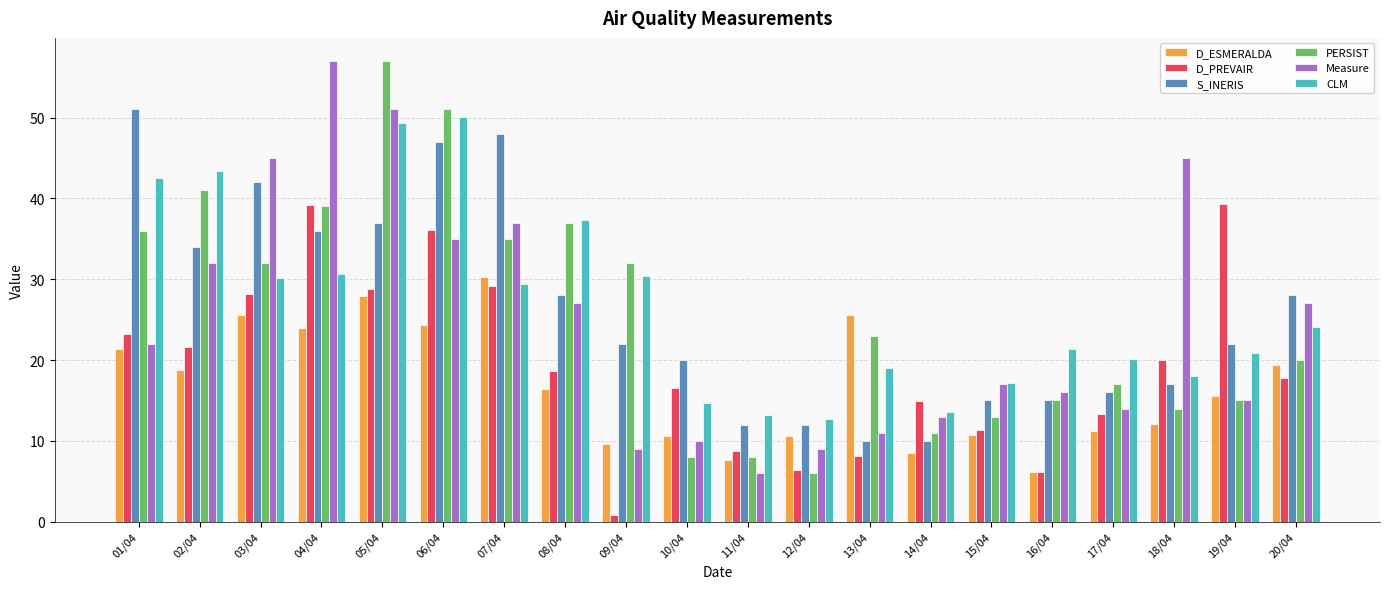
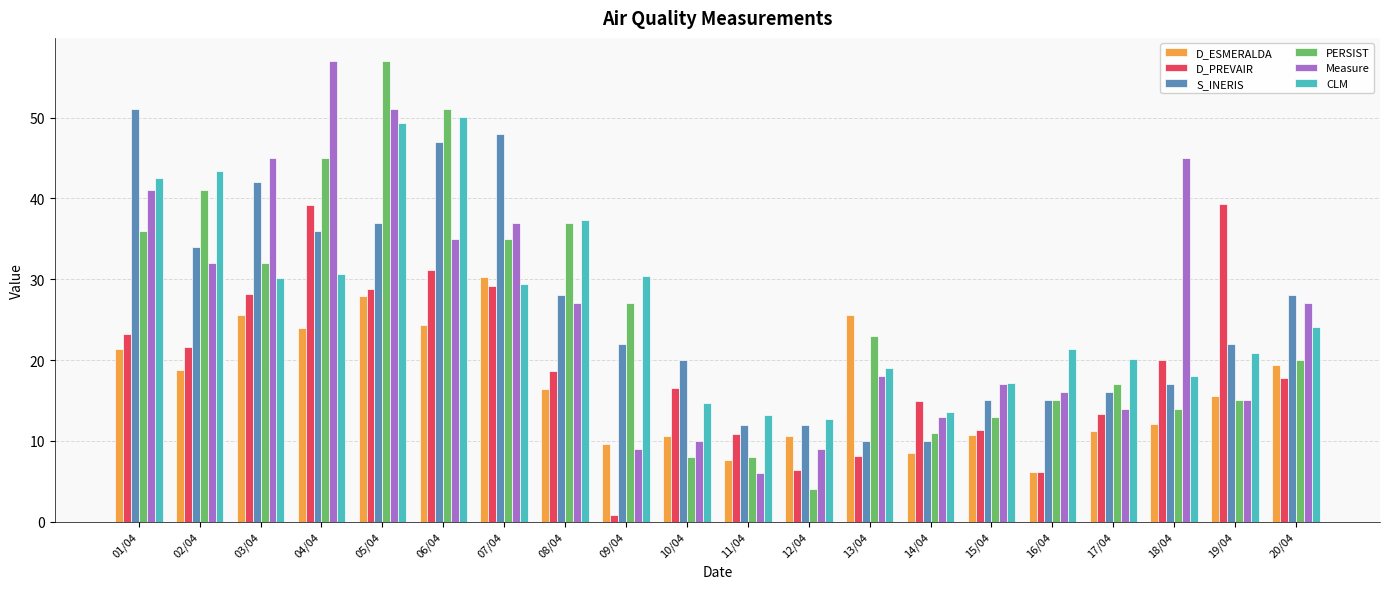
Measure, 01/04: 22 -> 41
PERSIST, 04/04: 39 -> 45
D_PREVAIR, 06/04: 36 -> 31
PERSIST, 09/04: 32 -> 27
D_PREVAIR, 11/04: 9 -> 11
PERSIST, 12/04: 6 -> 4
Measure, 13/04: 11 -> 18
